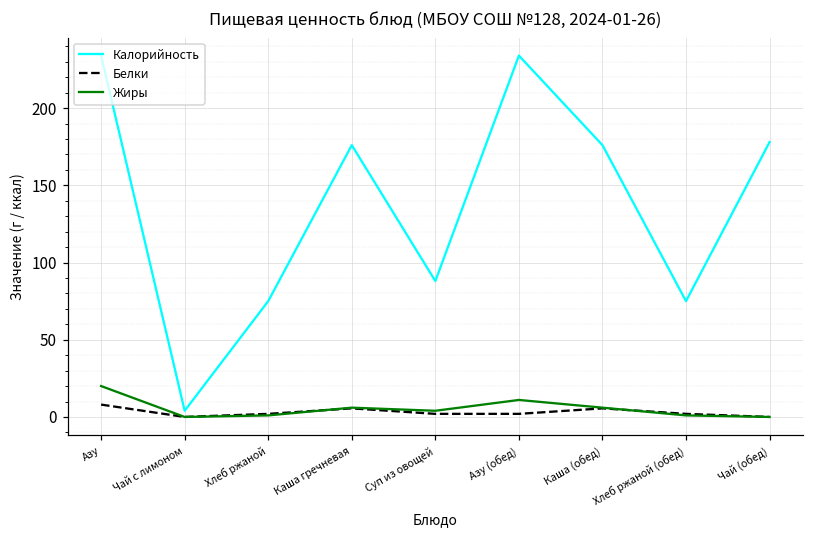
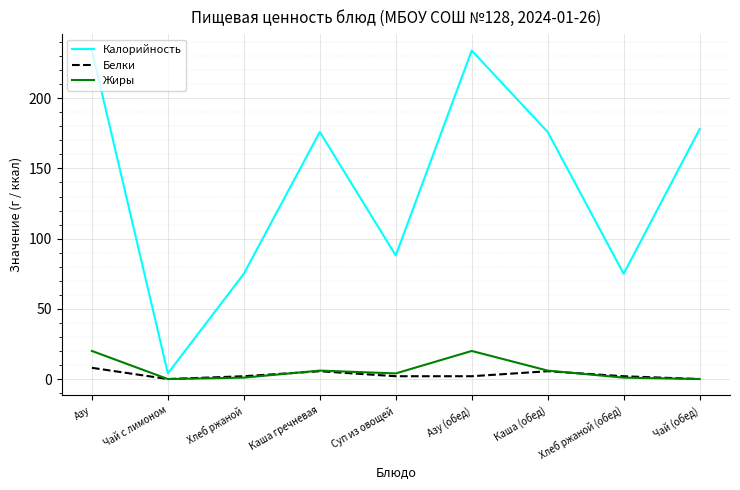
Жиры, Азу (обед): 11 -> 20
